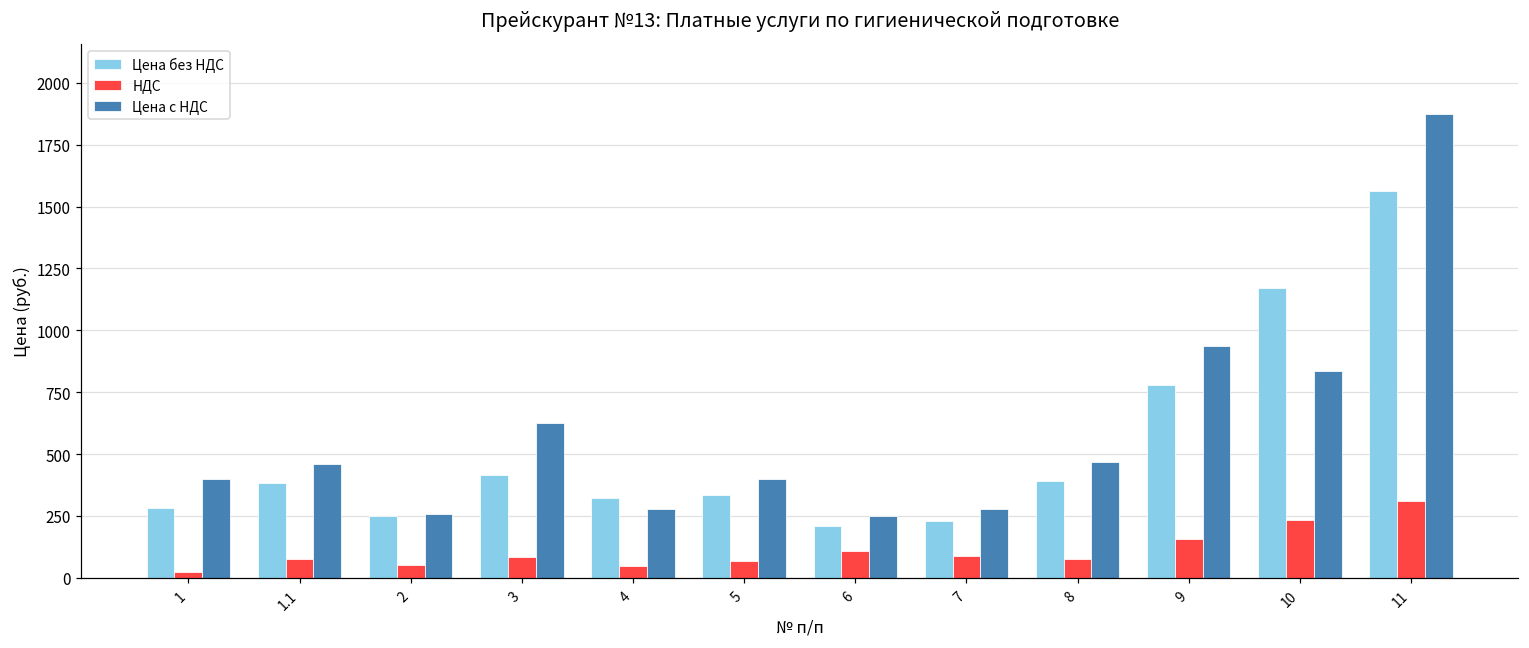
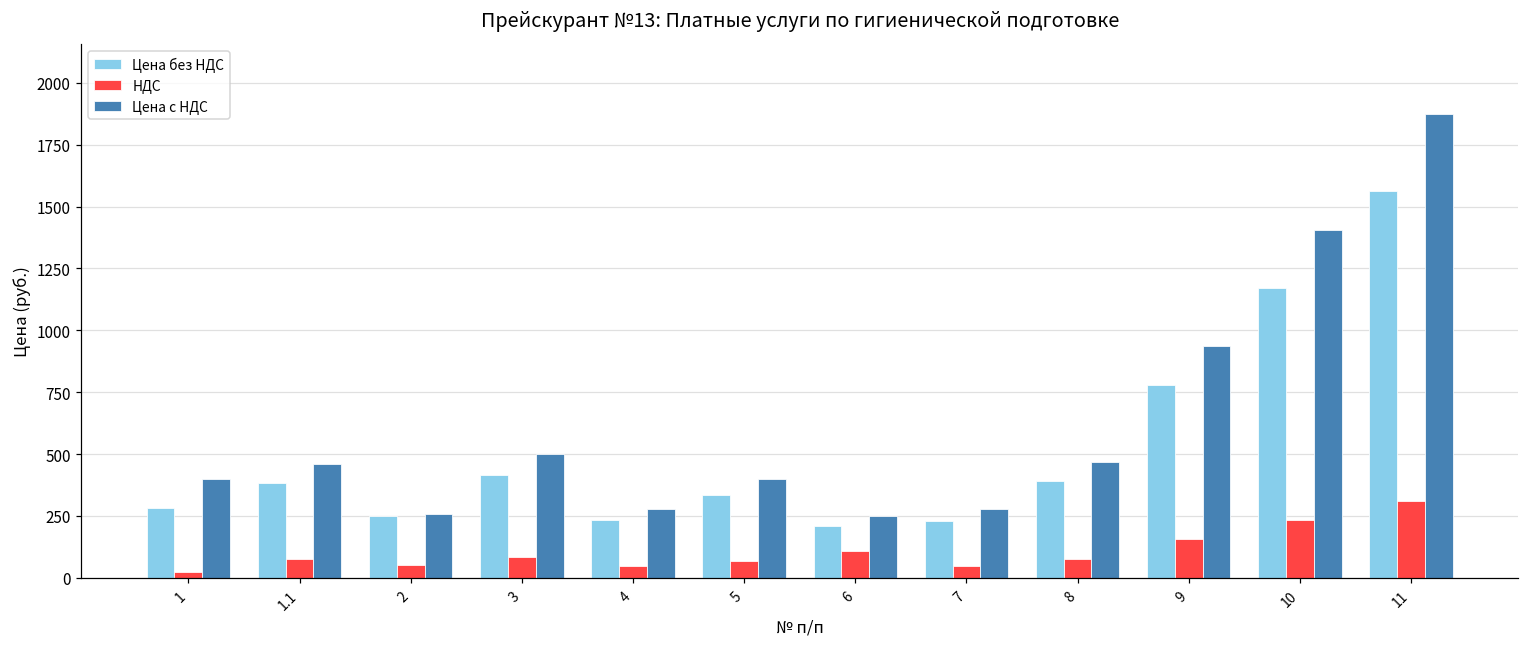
Цена с НДС, 3: 630 -> 500
Цена без НДС, 4: 320 -> 230
НДС, 7: 90 -> 50
Цена с НДС, 10: 830 -> 1410
